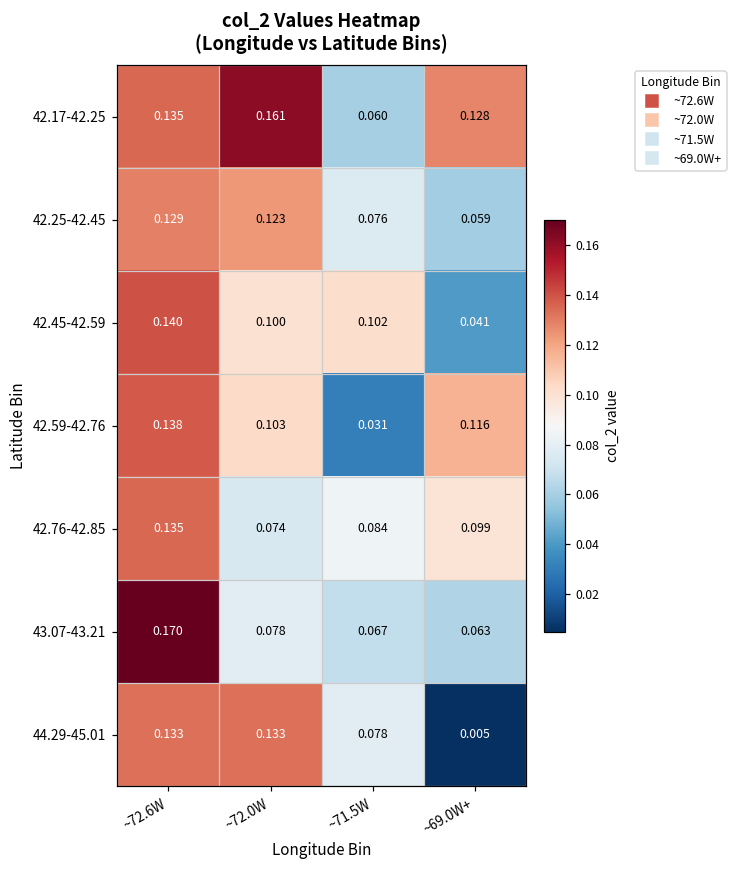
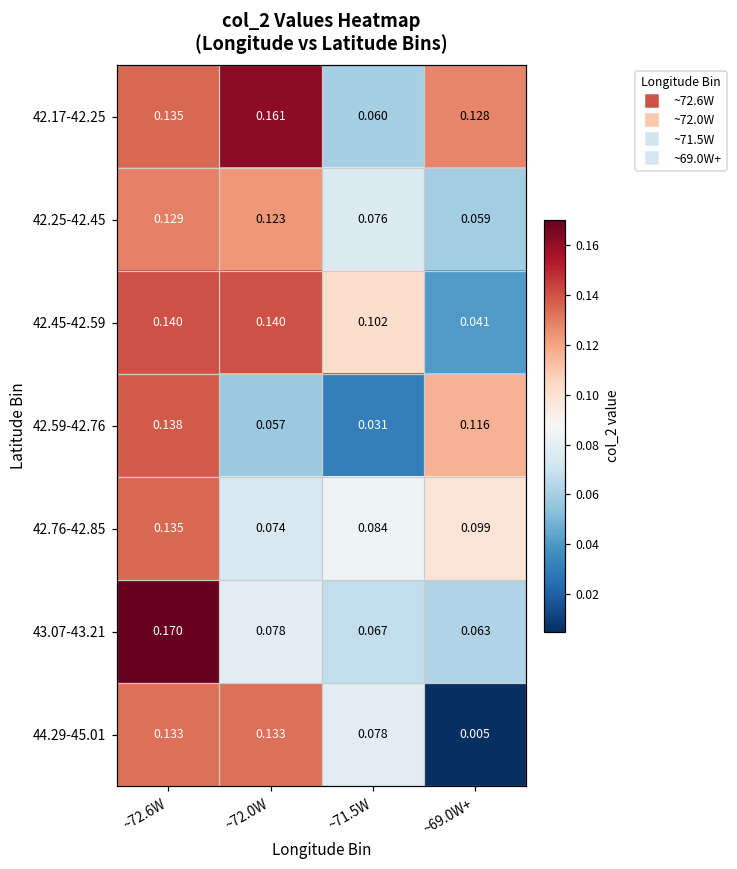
42.45-42.59, ~72.0W: 0.100 -> 0.140
42.59-42.76, ~72.0W: 0.103 -> 0.057
